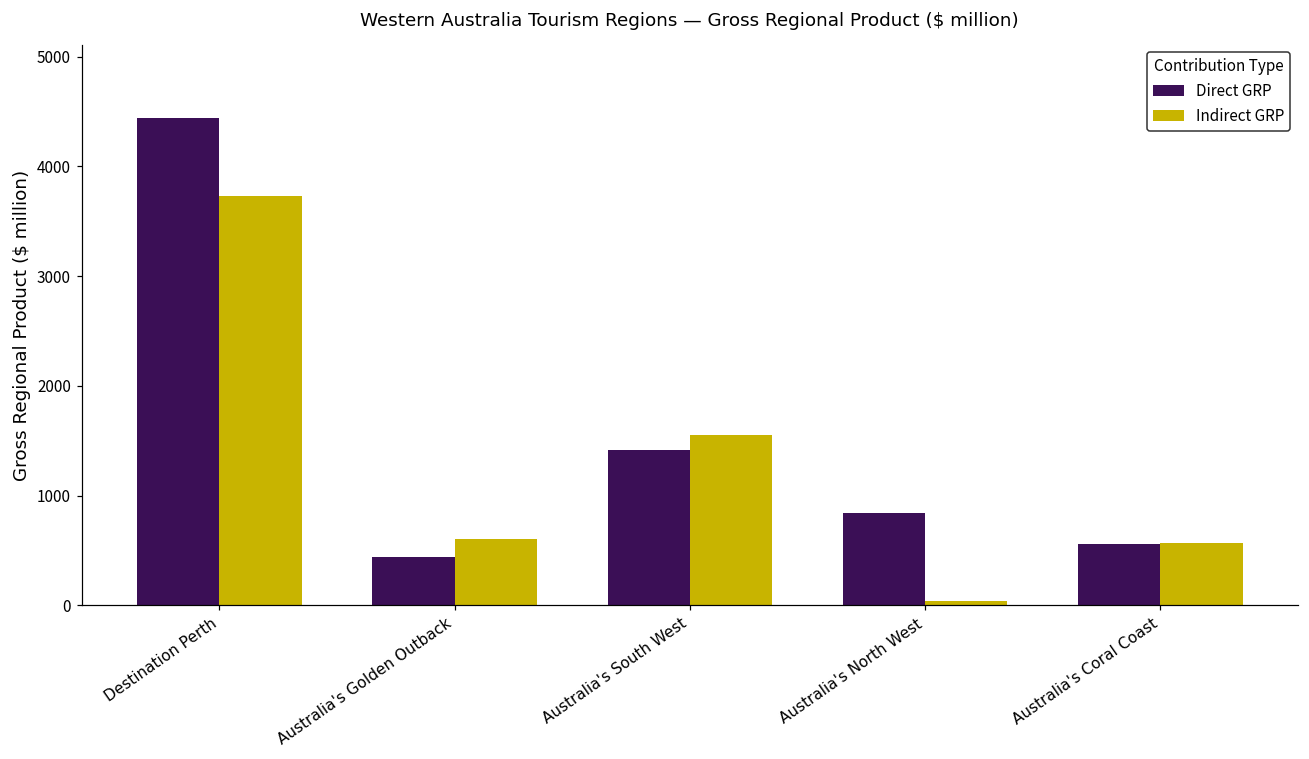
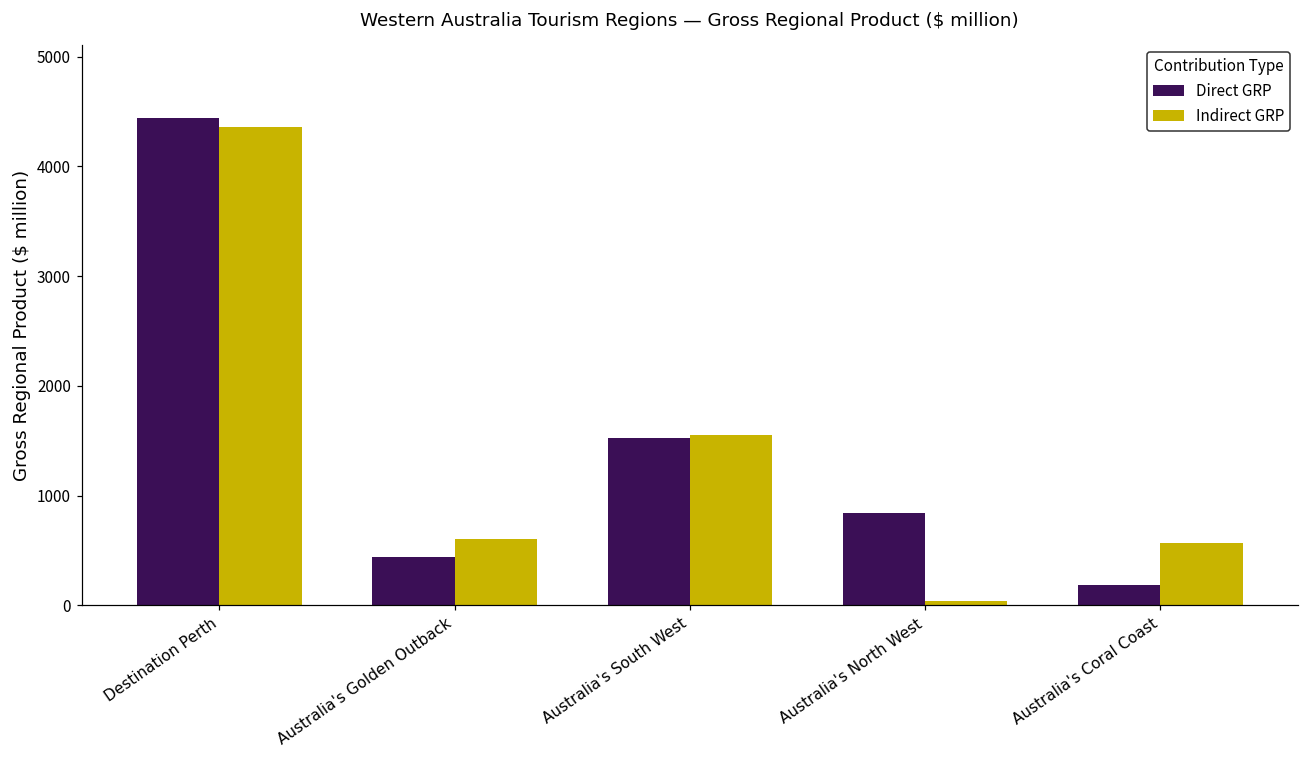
Indirect GRP, Destination Perth: 3700 -> 4400
Direct GRP, Australia's South West: 1400 -> 1500
Direct GRP, Australia's Coral Coast: 600 -> 200
